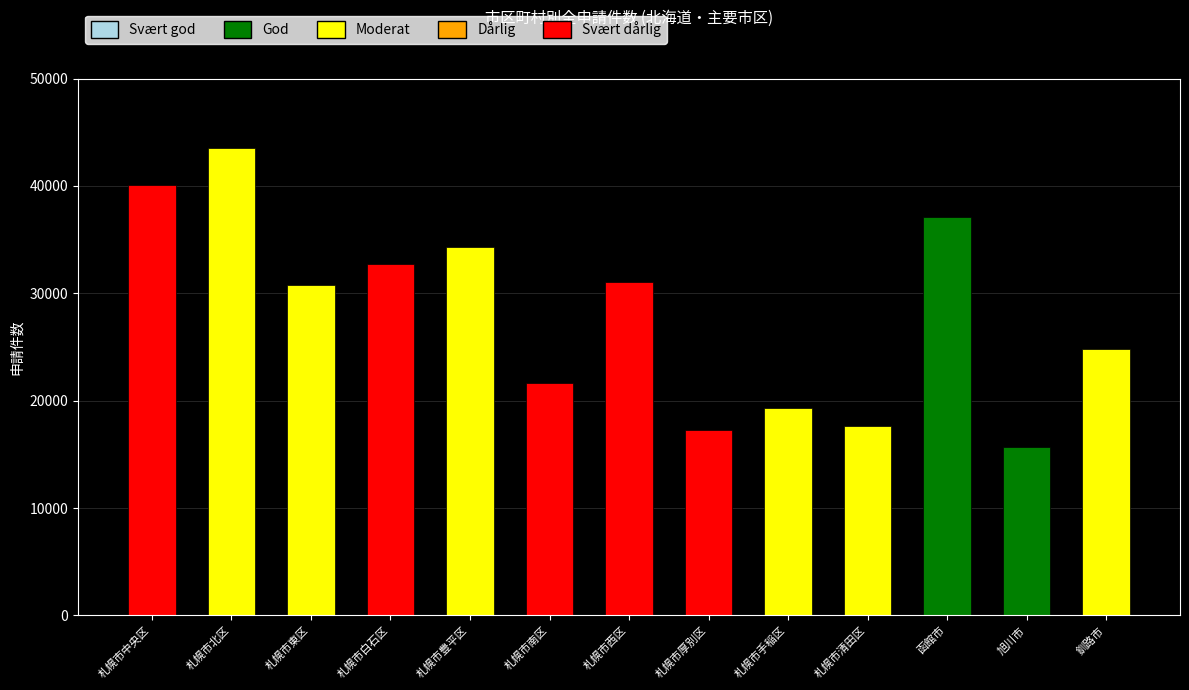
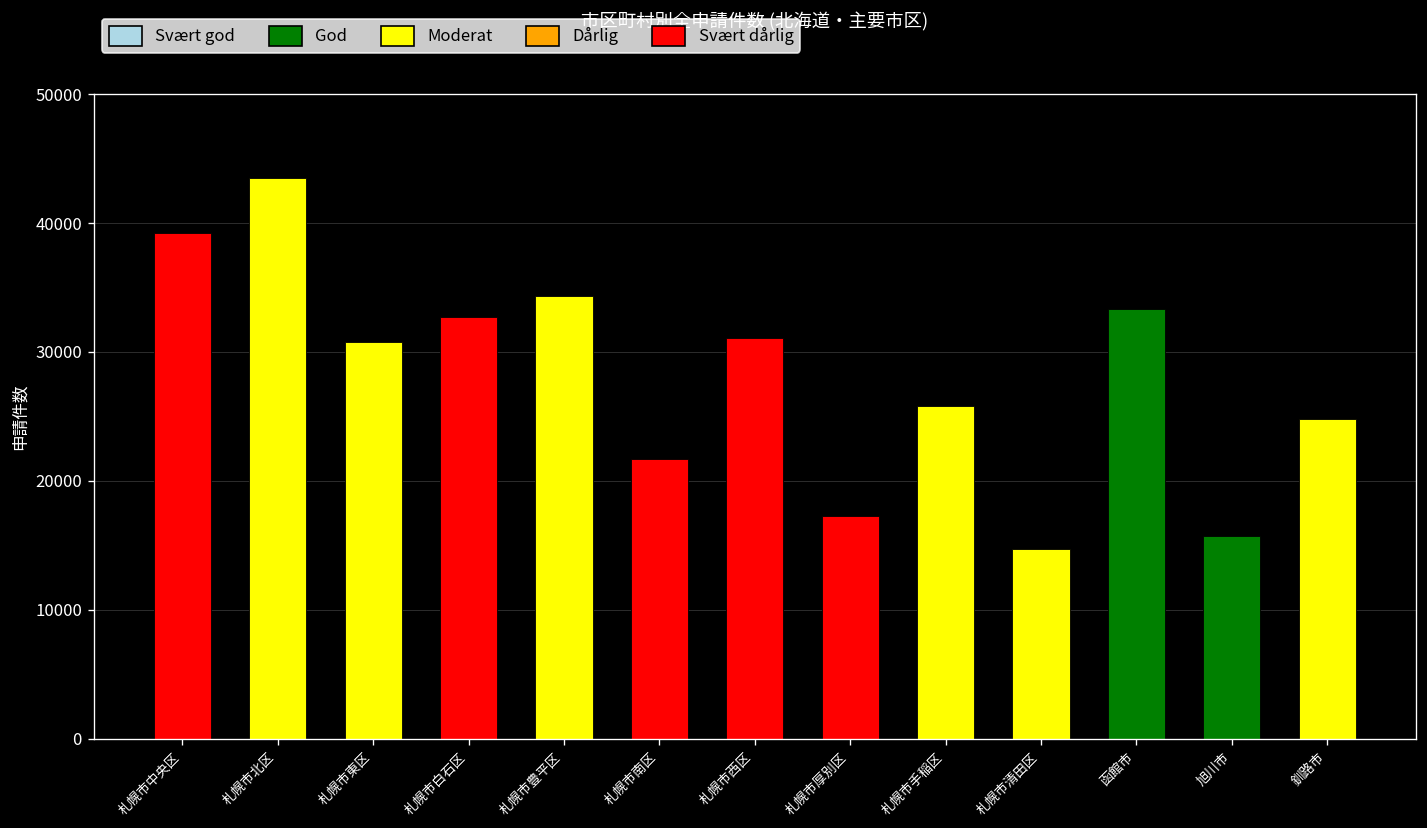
札幌市中央区: 40100 -> 39200
札幌市手稲区: 19300 -> 25800
札幌市清田区: 17600 -> 14700
函館市: 37100 -> 33300
